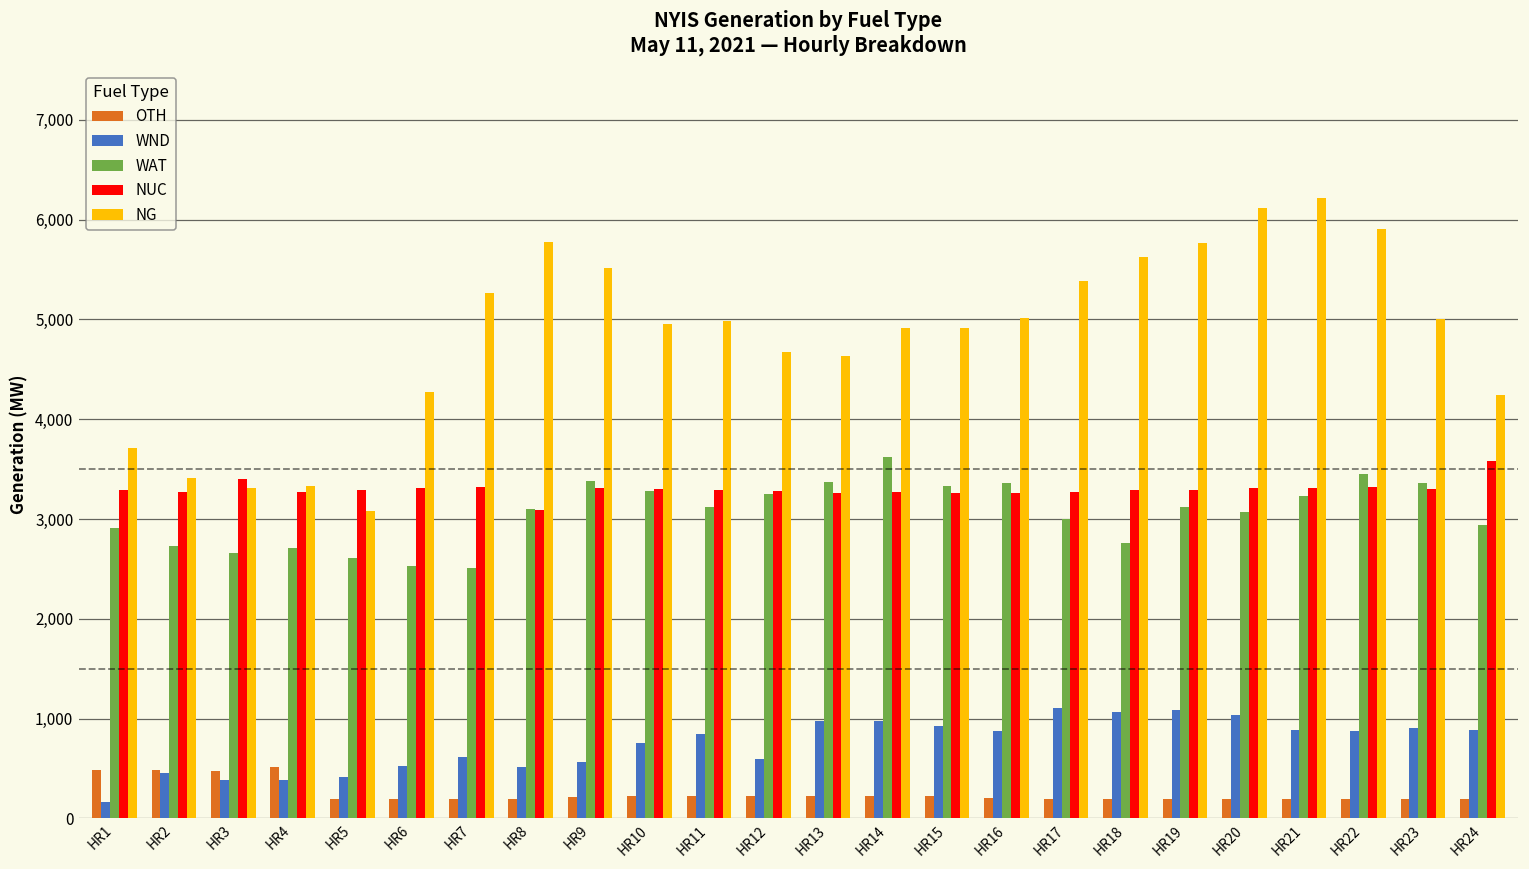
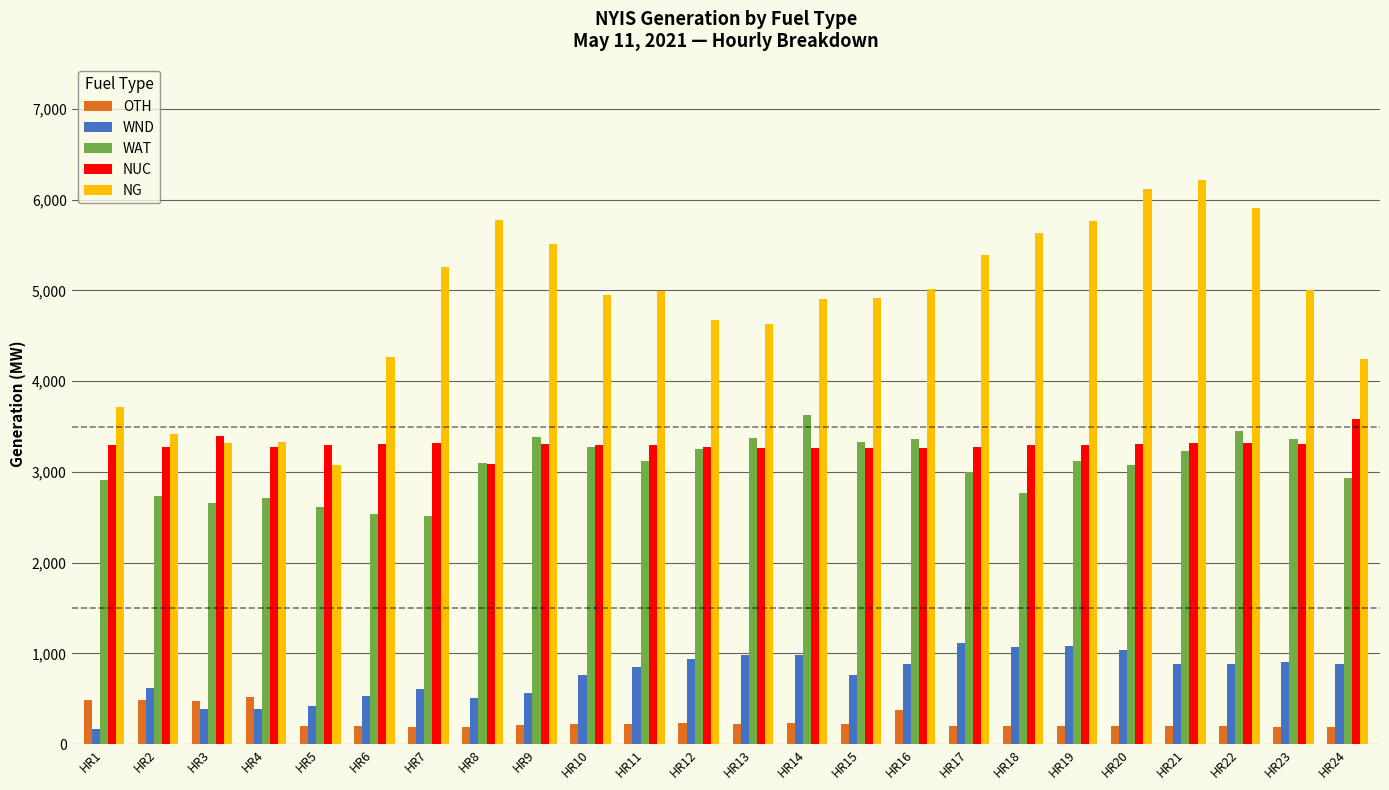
WND, HR2: 500 -> 600
WND, HR12: 600 -> 900
WND, HR15: 900 -> 800
OTH, HR16: 200 -> 400
